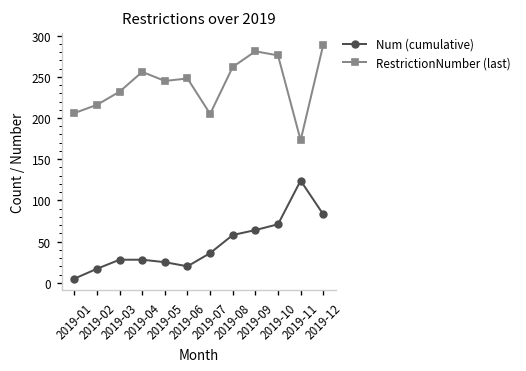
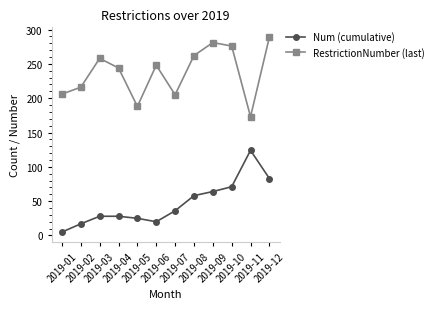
RestrictionNumber (last), 2019-03: 230 -> 260
RestrictionNumber (last), 2019-04: 260 -> 240
RestrictionNumber (last), 2019-05: 250 -> 190
